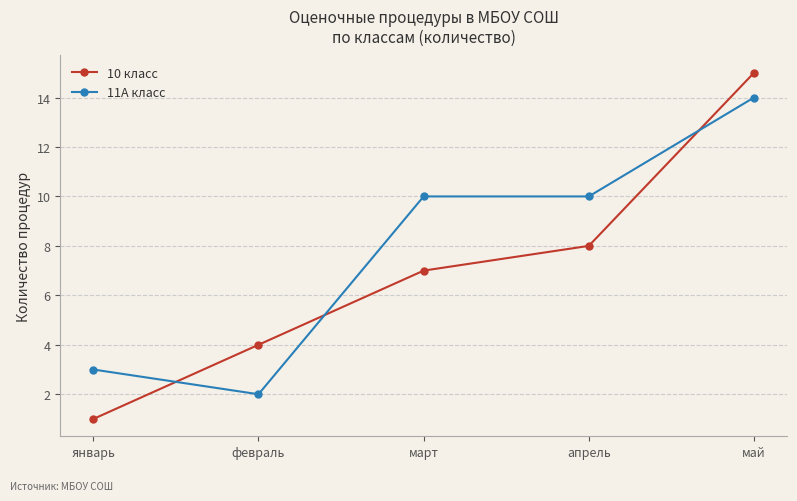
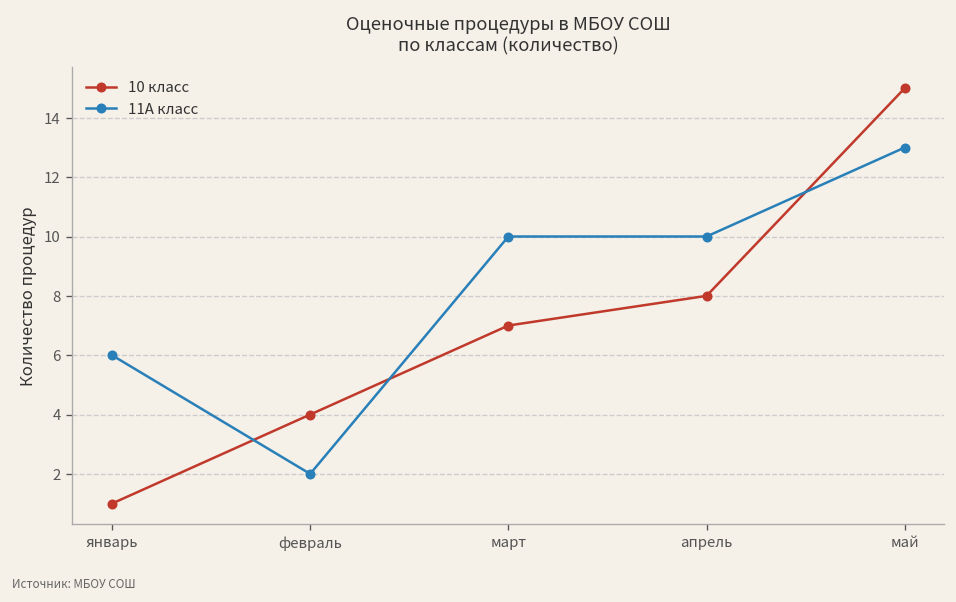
11А класс, январь: 3 -> 6
11А класс, май: 14 -> 13
